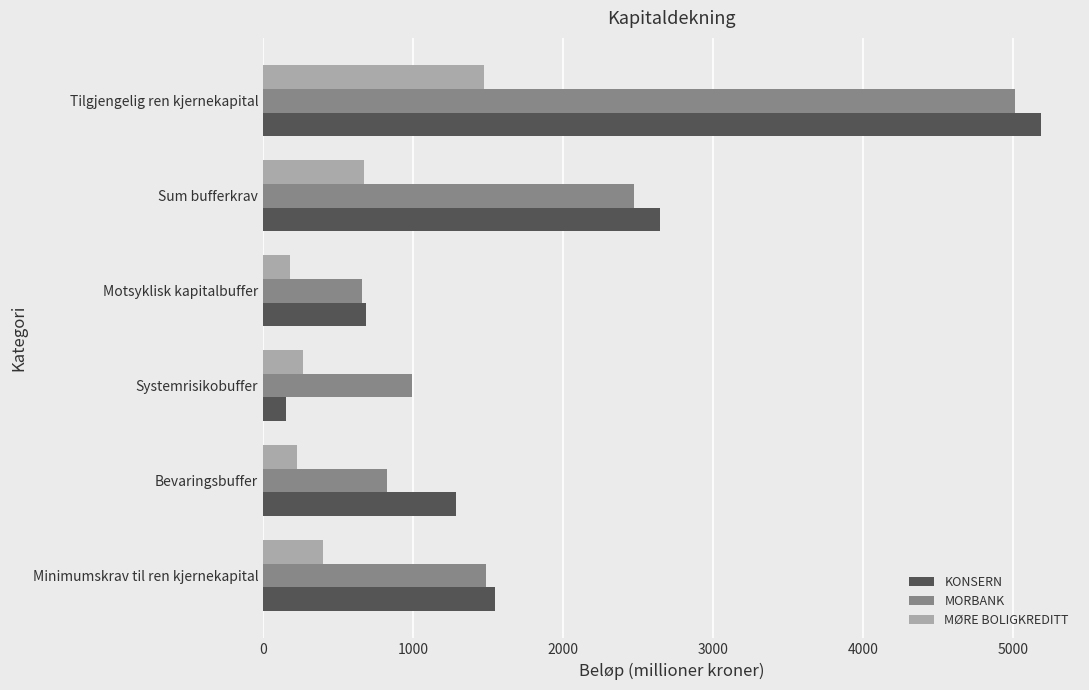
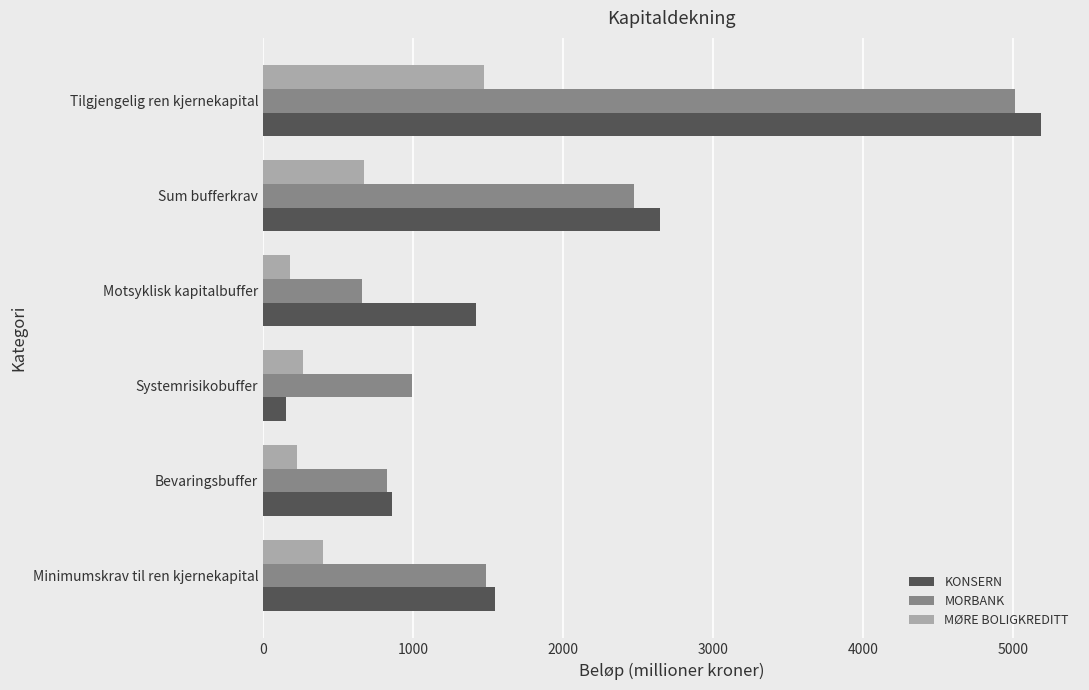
KONSERN, Motsyklisk kapitalbuffer: 690 -> 1420
KONSERN, Bevaringsbuffer: 1280 -> 860
